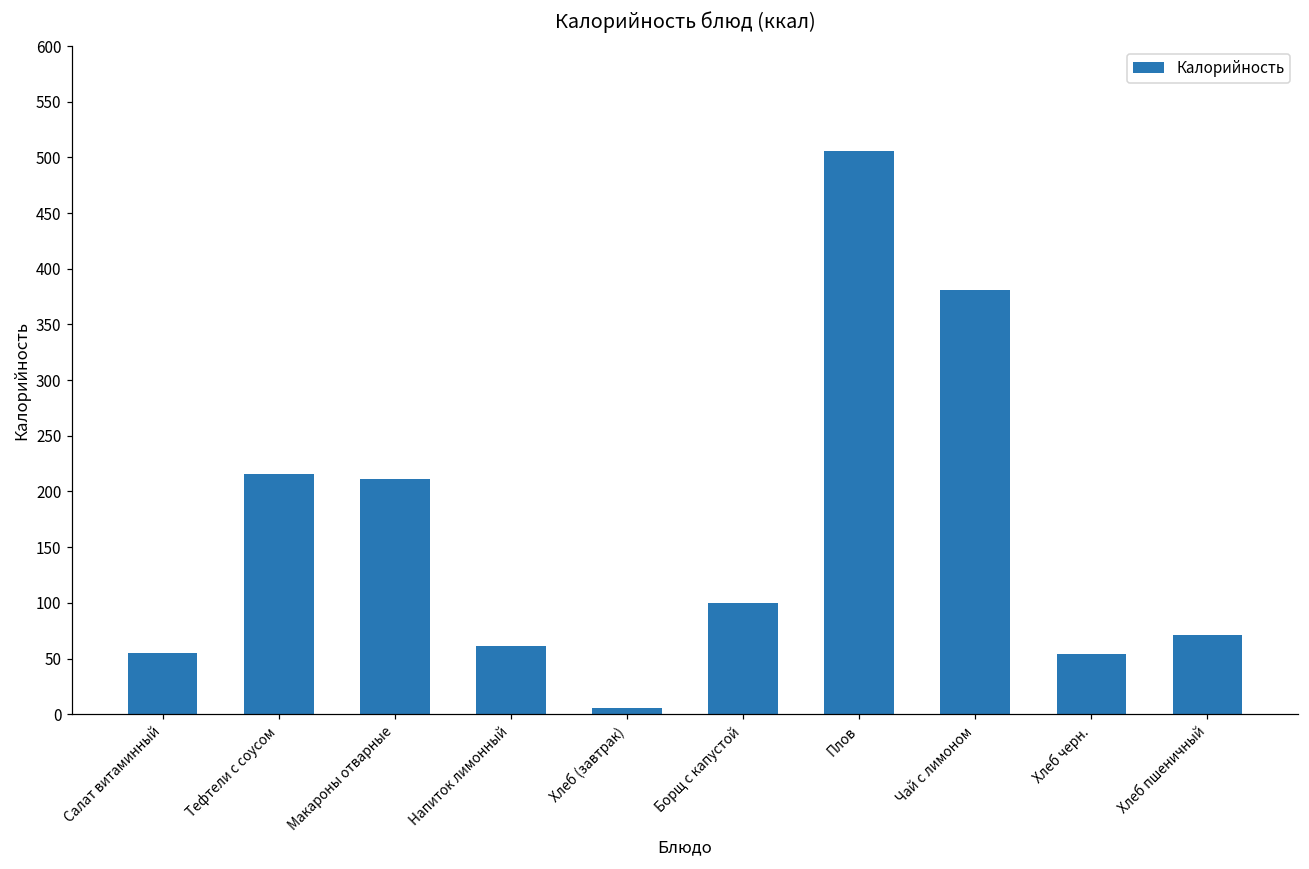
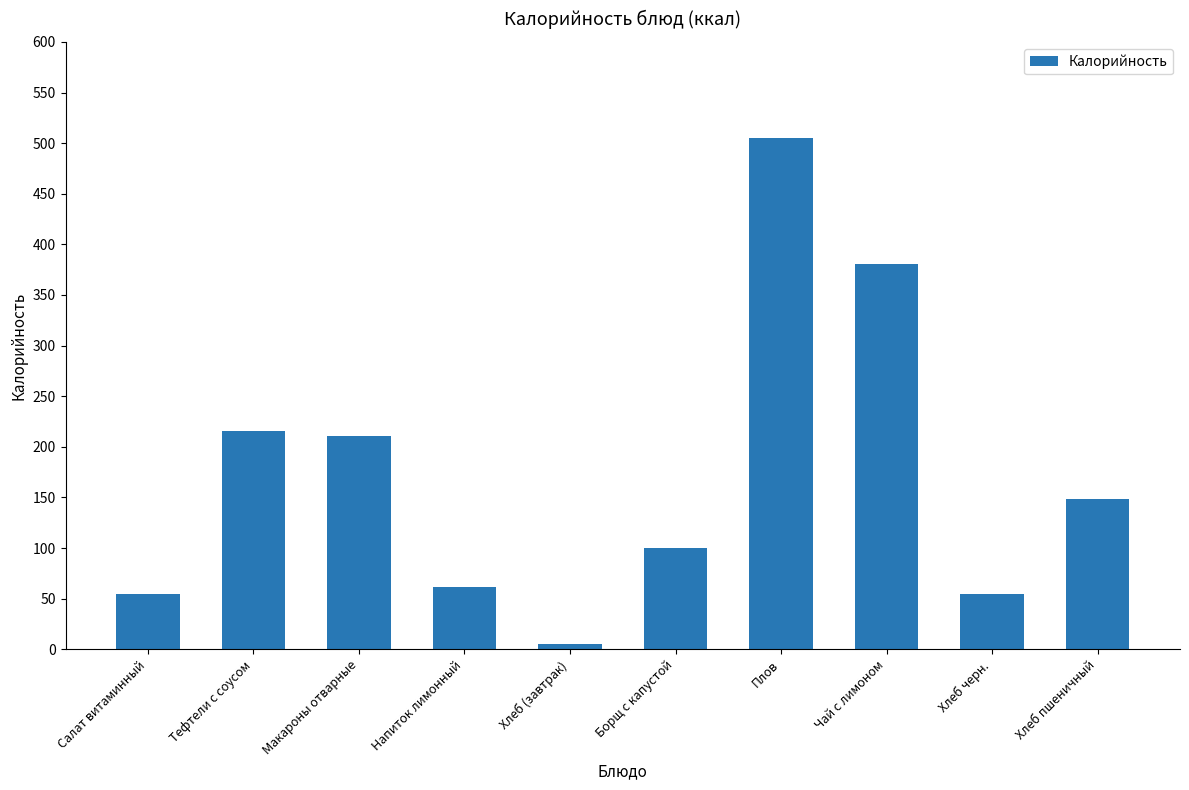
Хлеб пшеничный: 71 -> 148
